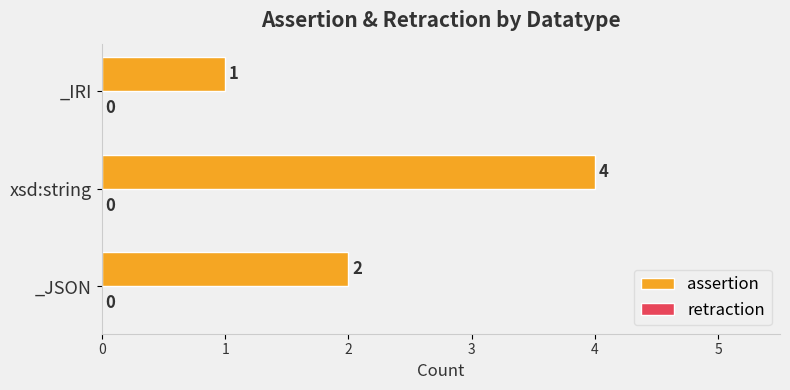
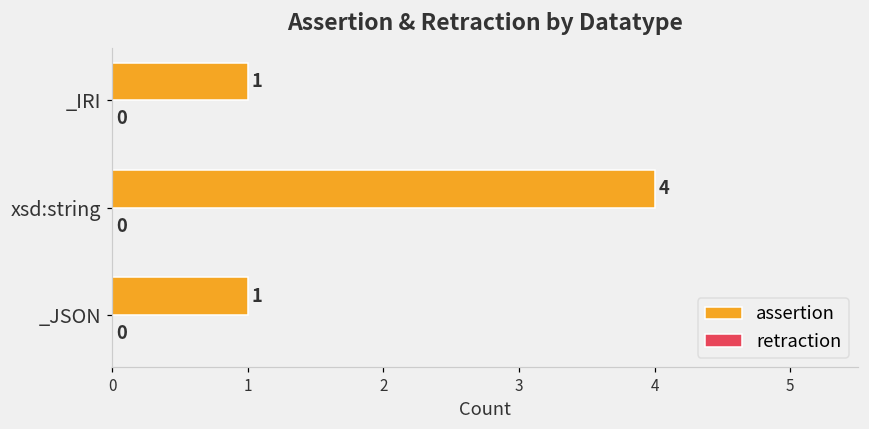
assertion, _JSON: 2 -> 1
